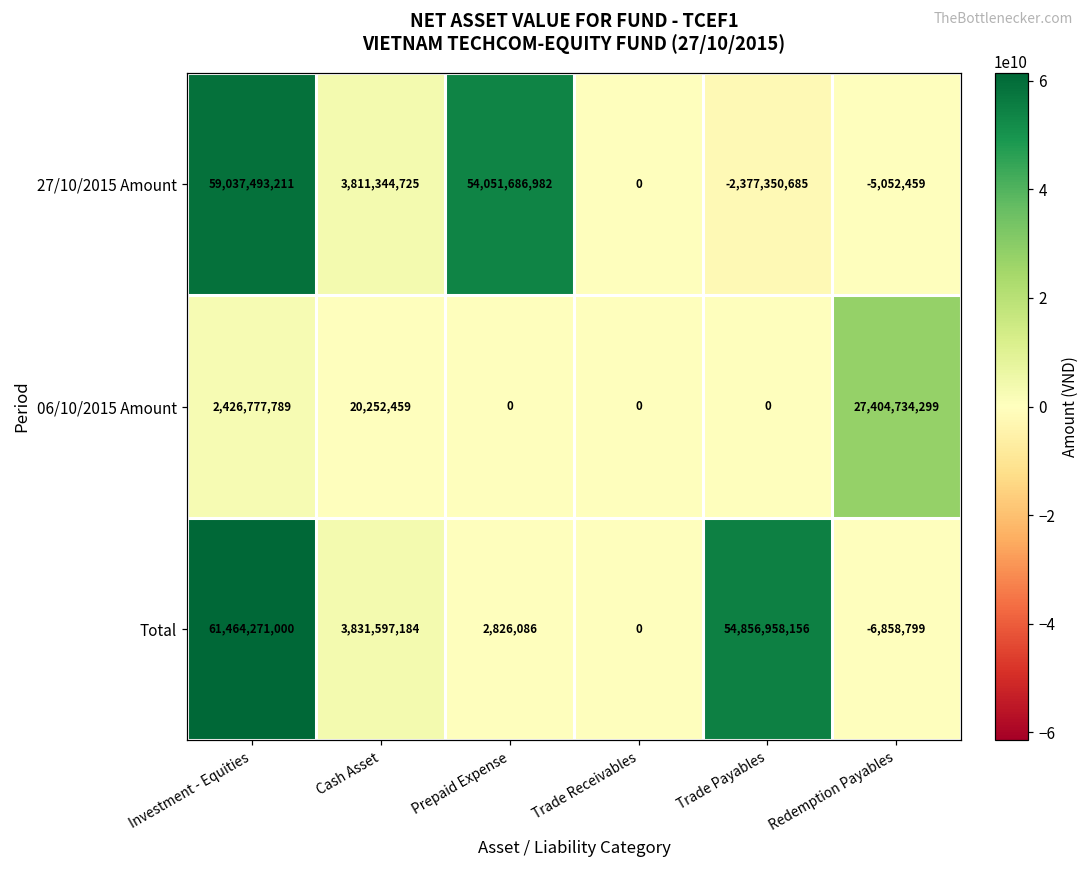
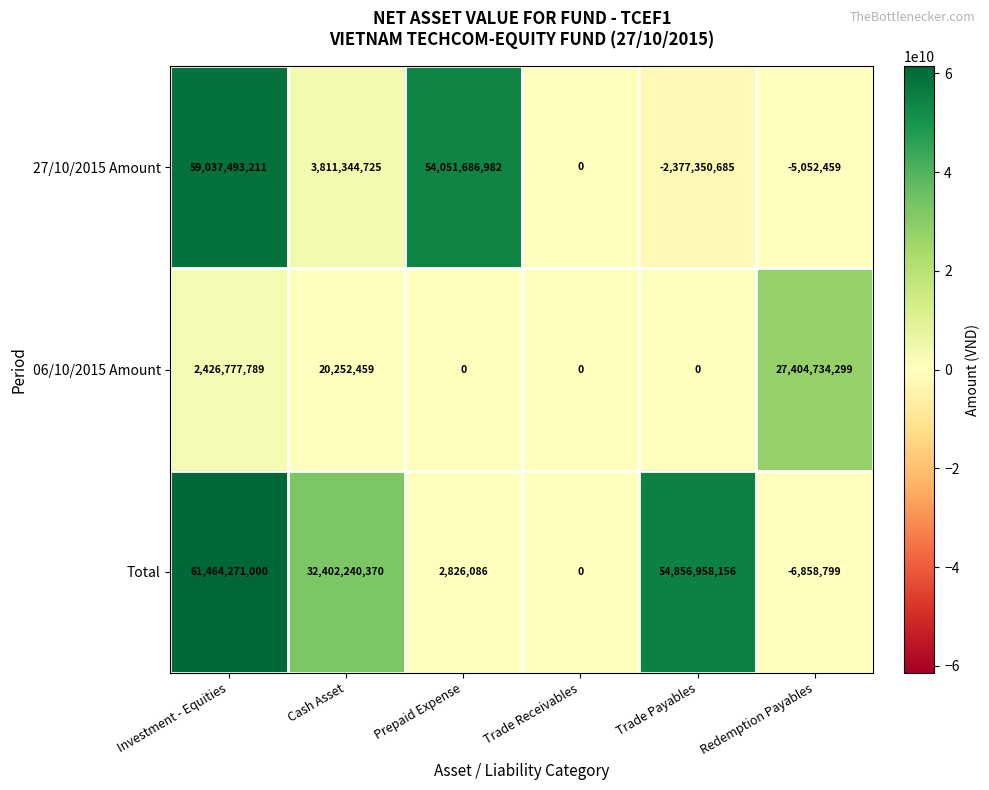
Total, Cash Asset: 3,831,597,184 -> 32,402,240,370
